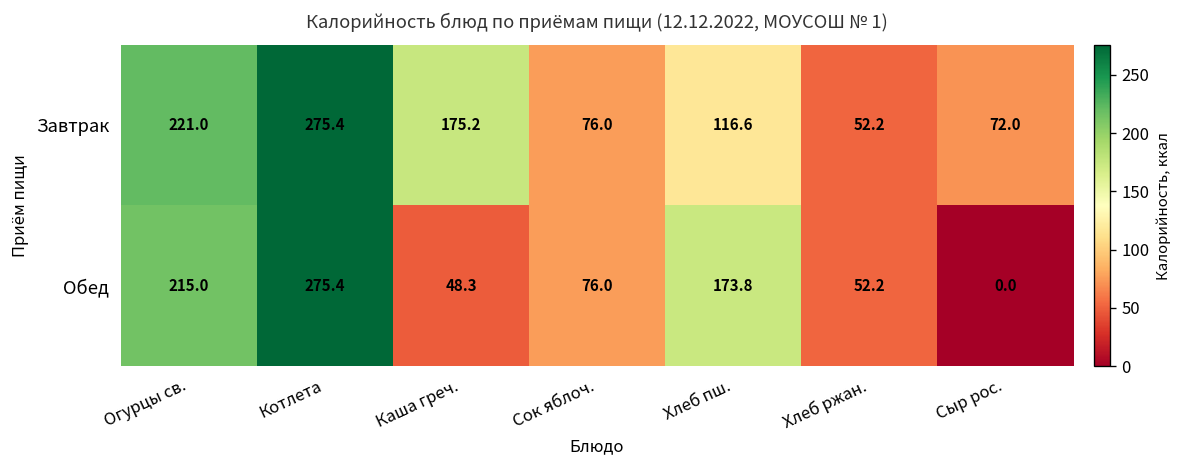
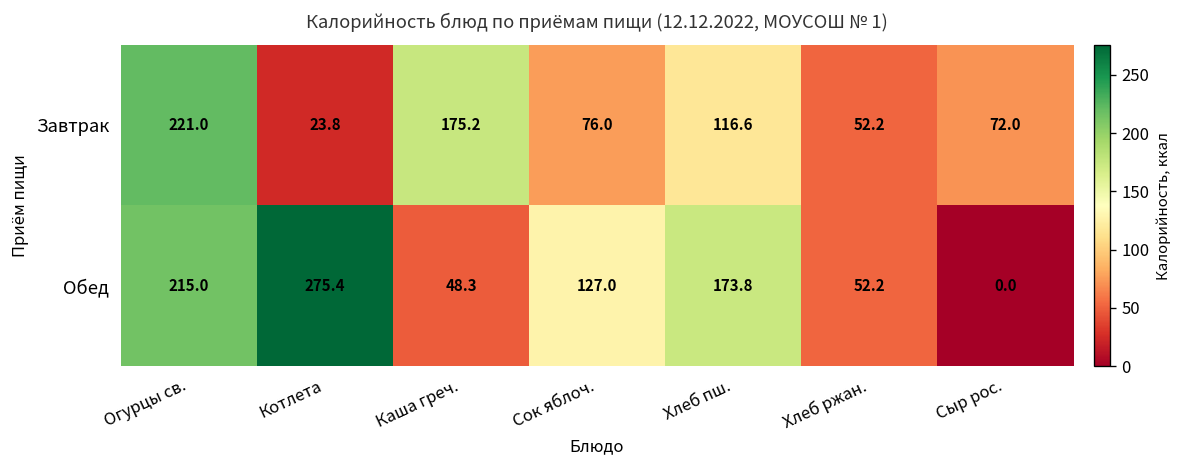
Завтрак, Котлета: 275.4 -> 23.8
Обед, Сок яблоч.: 76.0 -> 127.0
